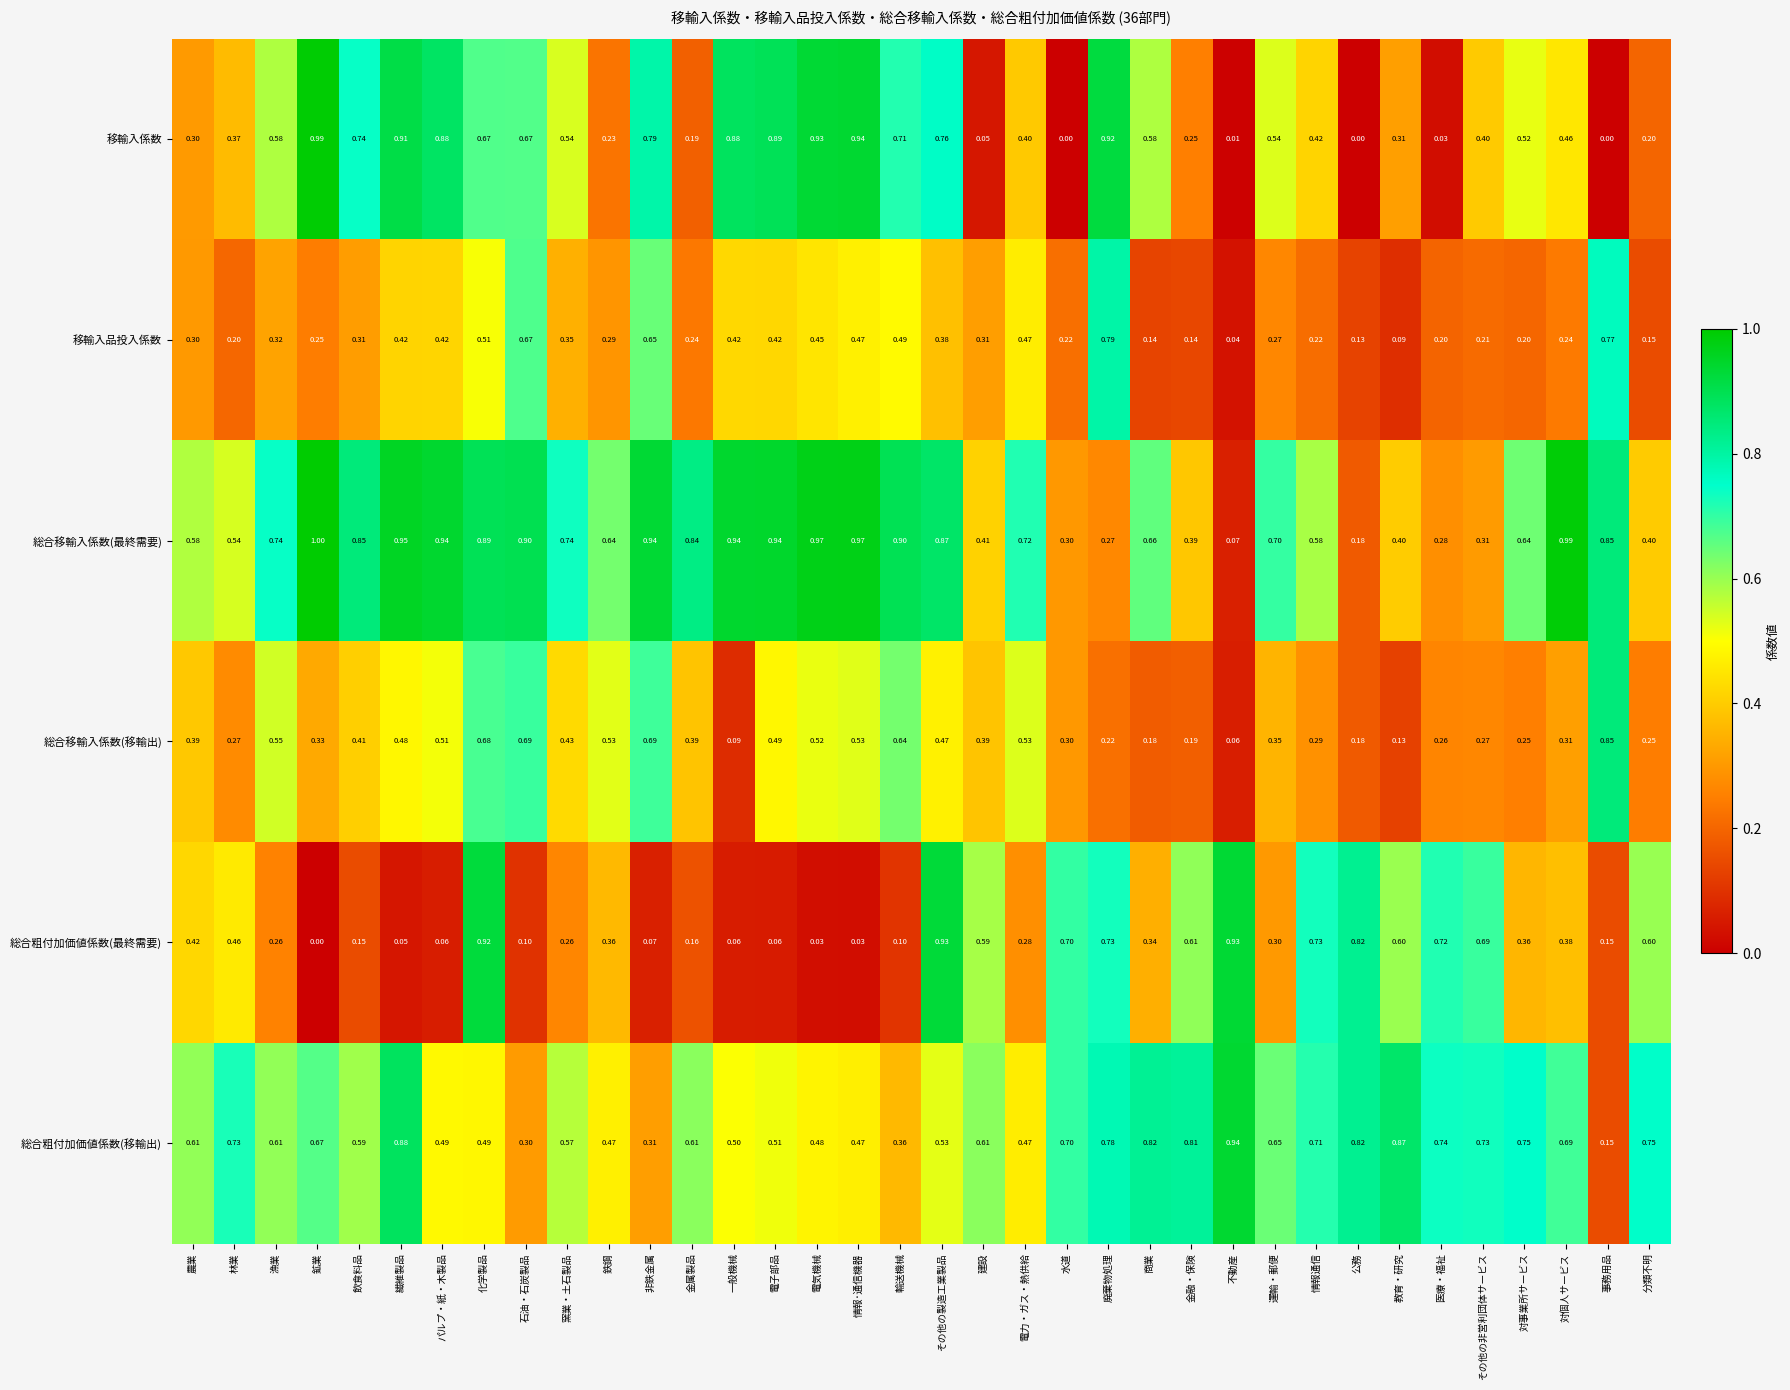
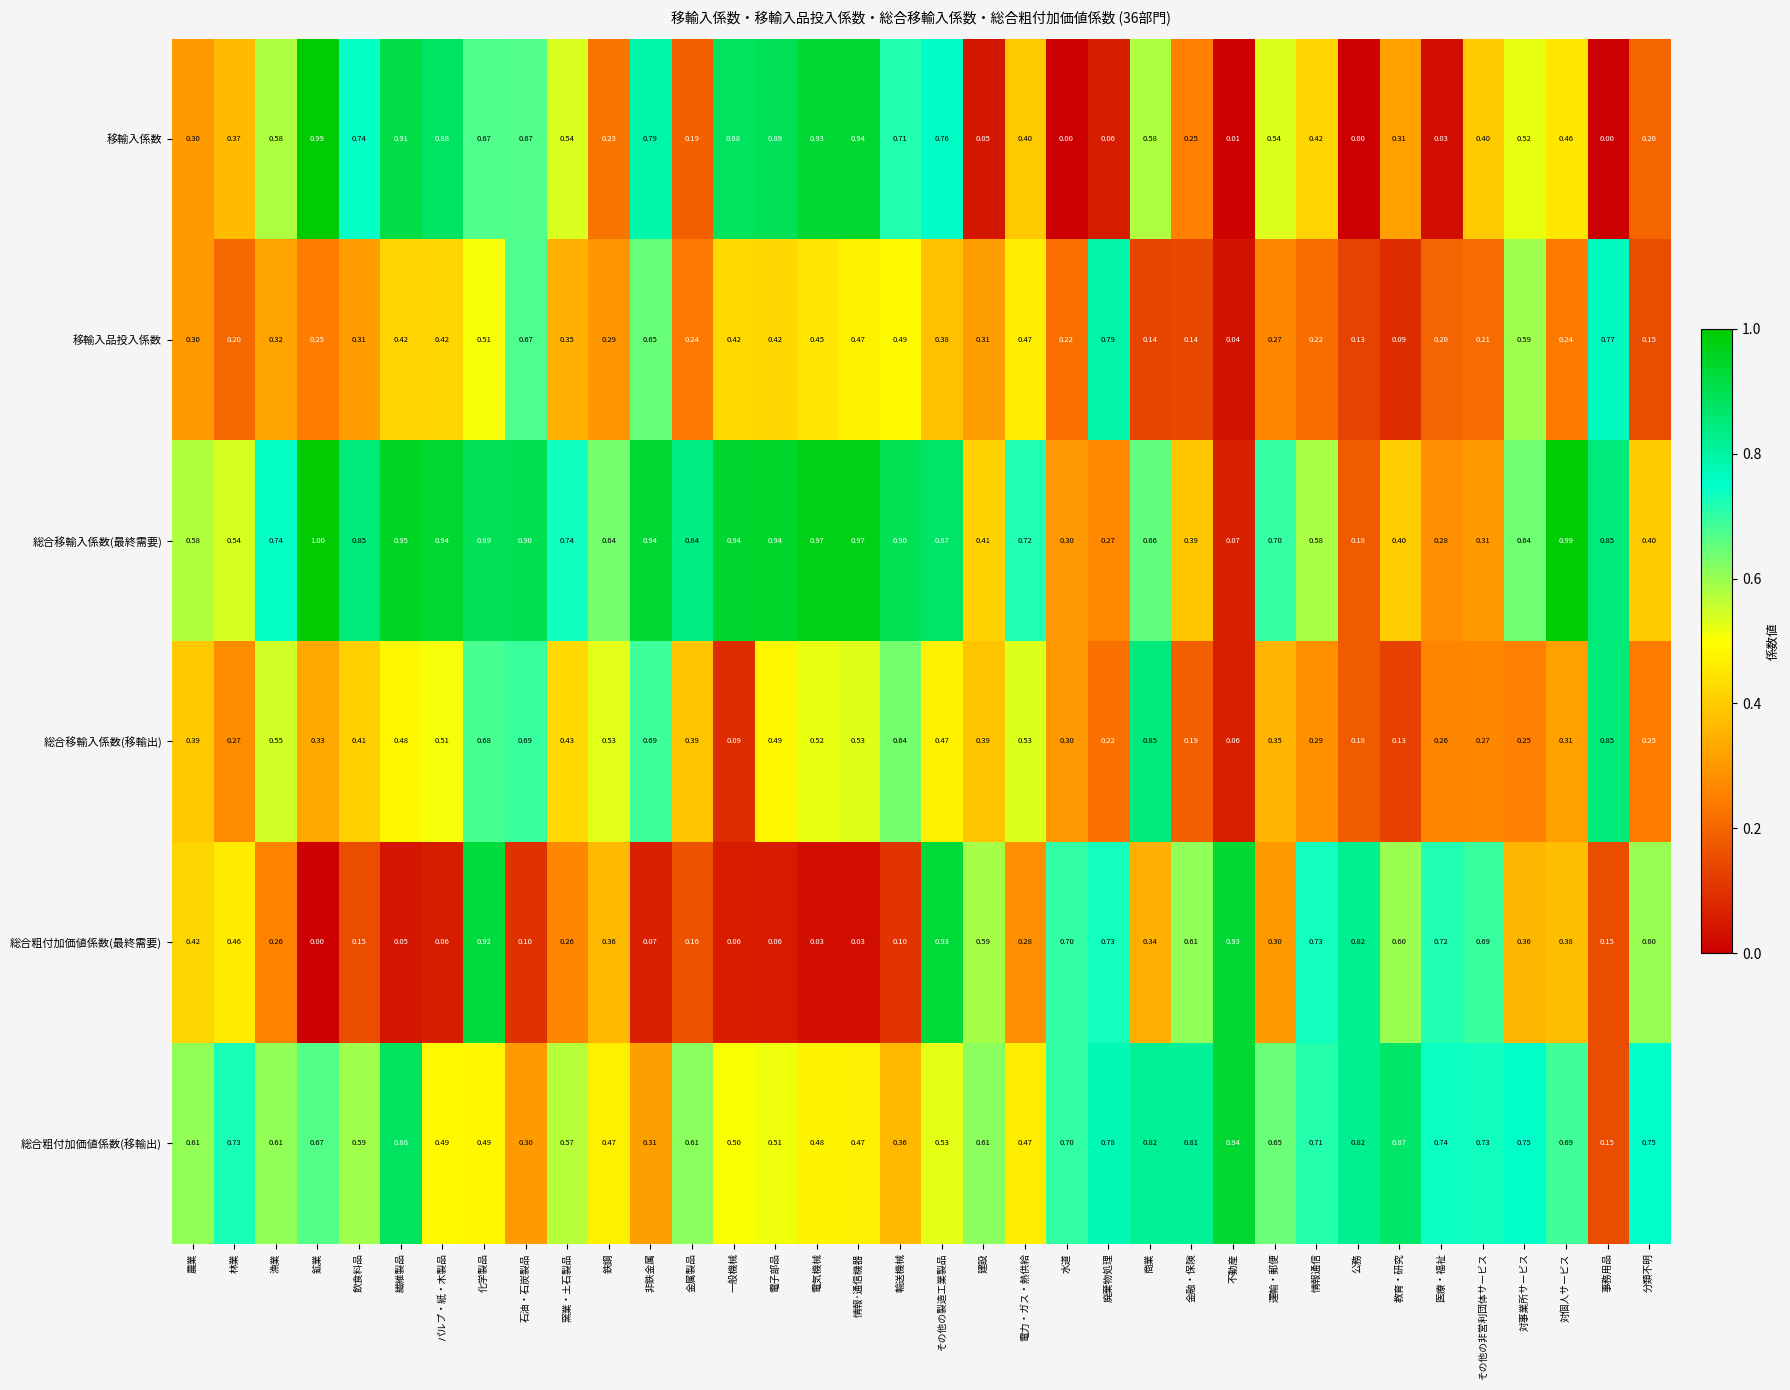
移輸入係数, 廃棄物処理: 0.92 -> 0.06
移輸入品投入係数, 対事業所サービス: 0.20 -> 0.59
総合移輸入係数(移輸出), 商業: 0.18 -> 0.85
